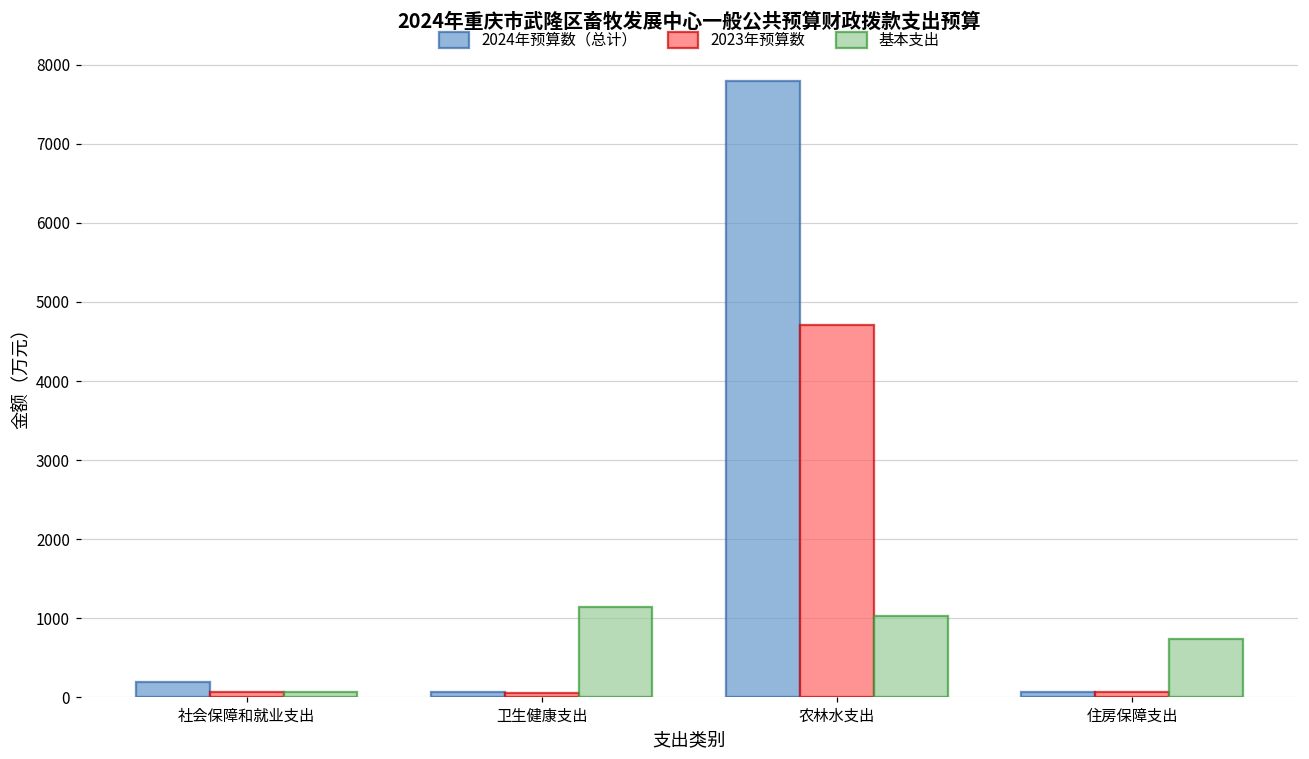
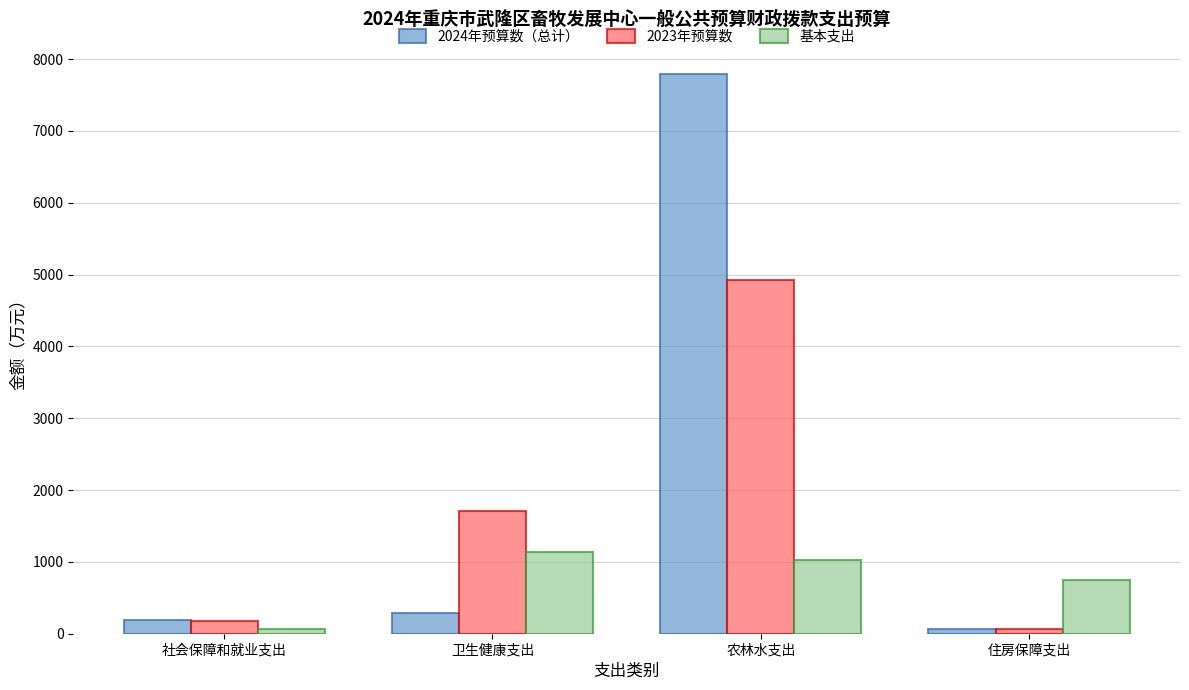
2023年预算数, 社会保障和就业支出: 100 -> 200
2024年预算数（总计）, 卫生健康支出: 100 -> 300
2023年预算数, 卫生健康支出: 100 -> 1700
2023年预算数, 农林水支出: 4700 -> 4900
